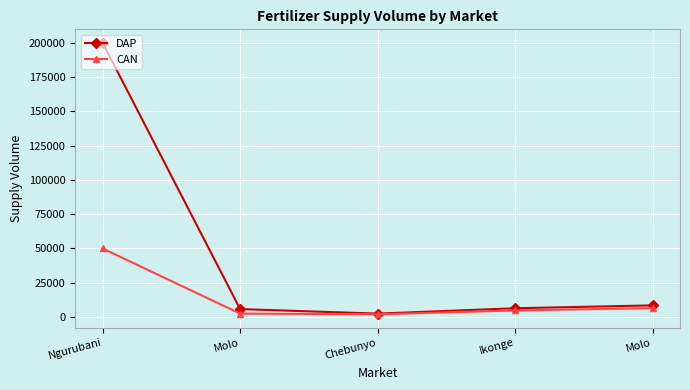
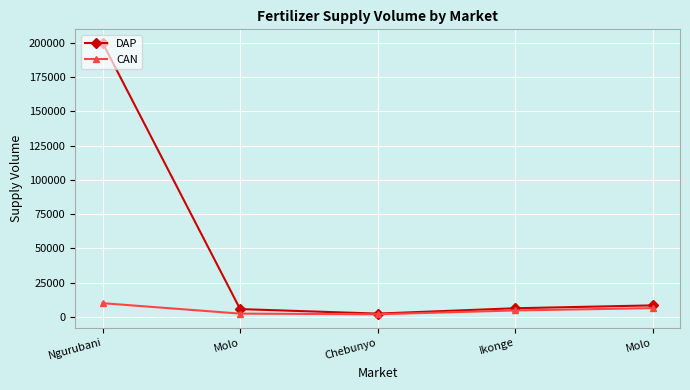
CAN, Ngurubani: 50000 -> 10000
